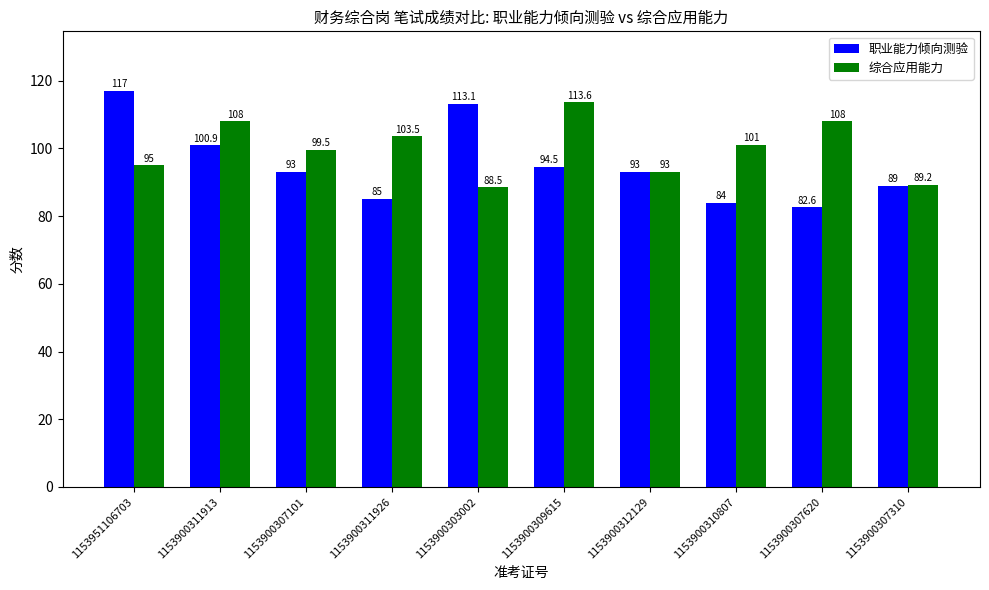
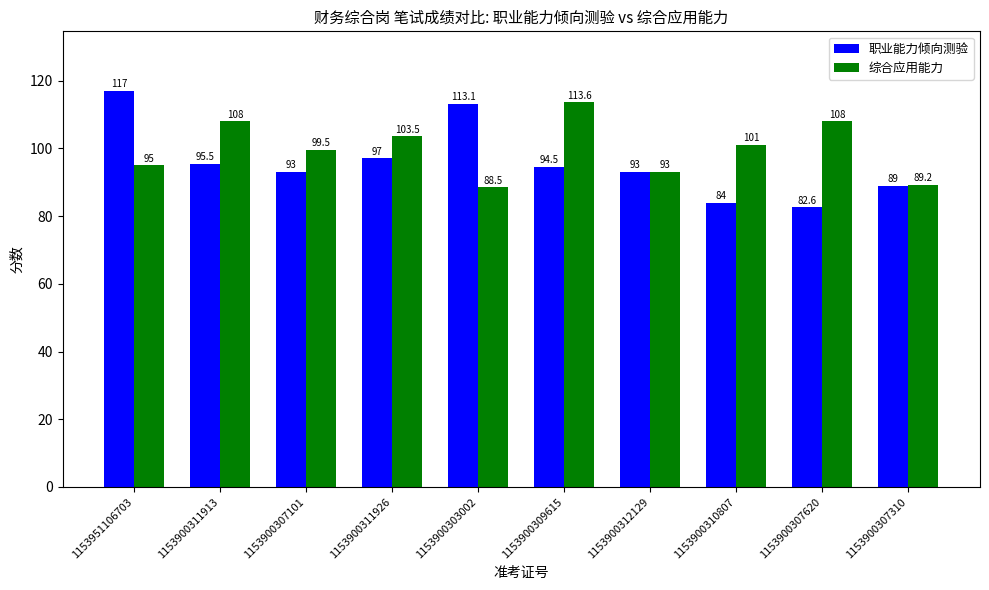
职业能力倾向测验, 1153900311913: 100.9 -> 95.5
职业能力倾向测验, 1153900311926: 85 -> 97
